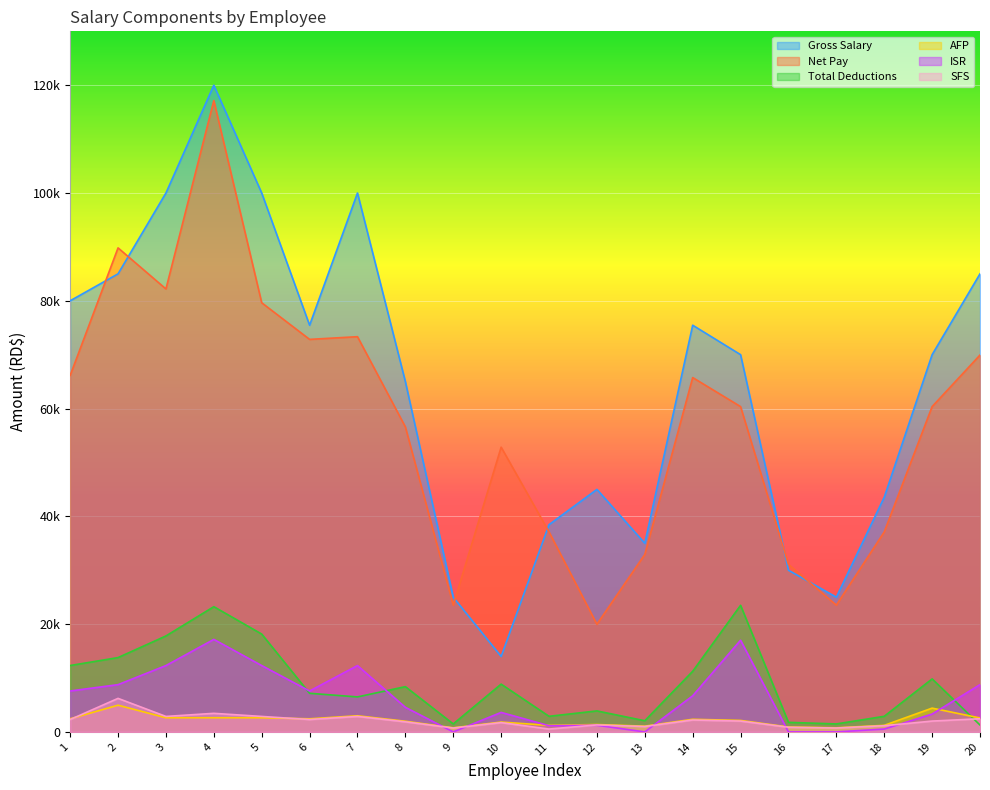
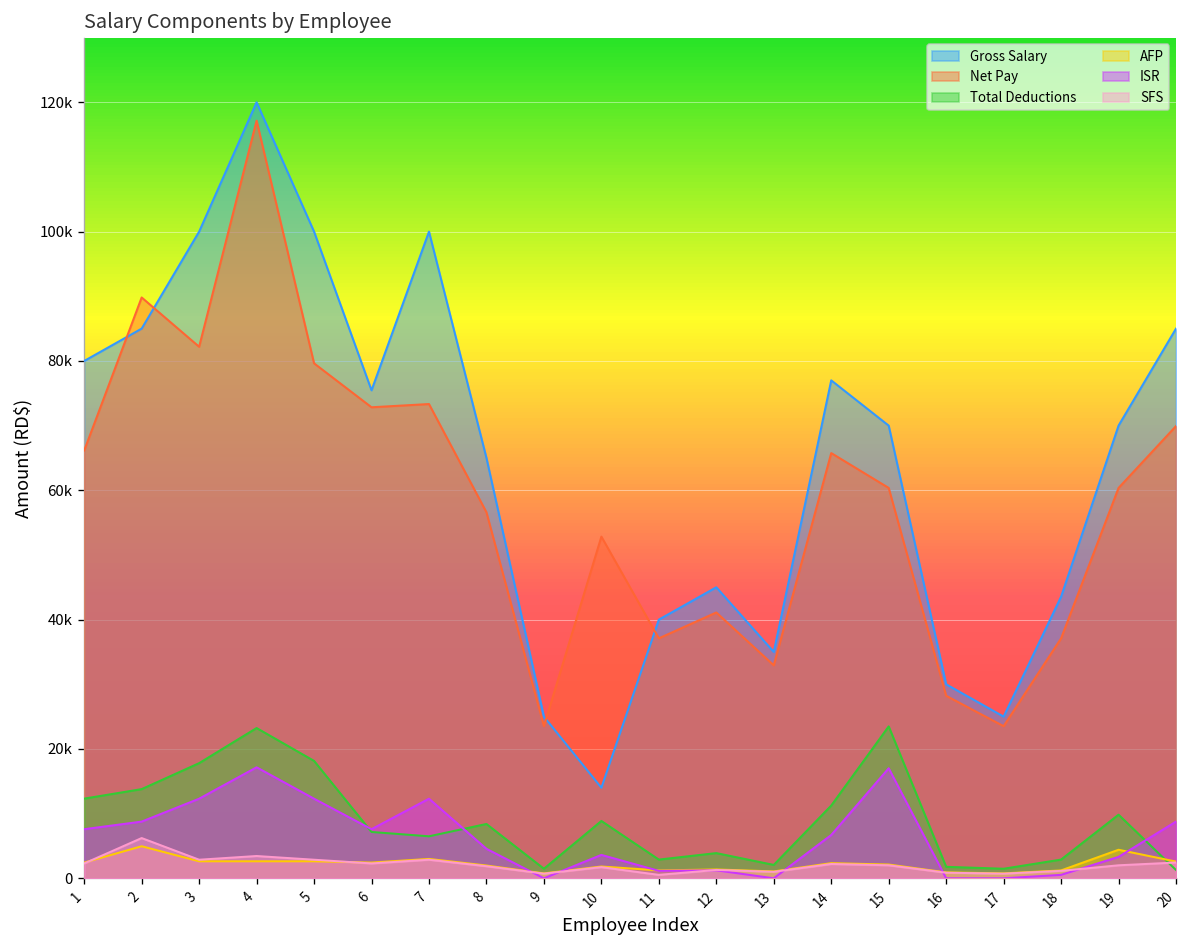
Gross Salary, 11: 38000 -> 40000
Net Pay, 12: 20000 -> 41000
Gross Salary, 14: 75000 -> 77000
Net Pay, 16: 31000 -> 28000
